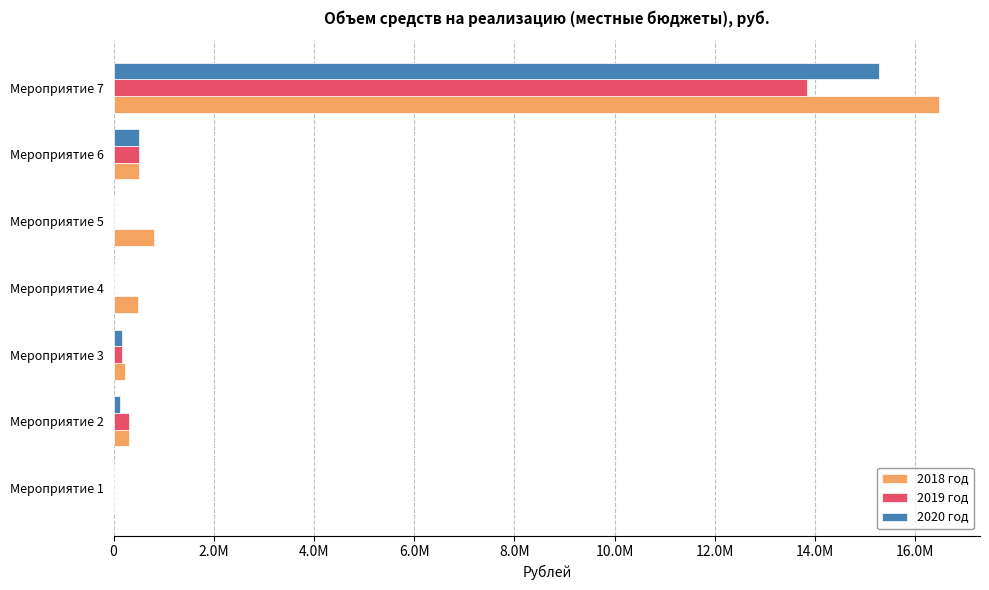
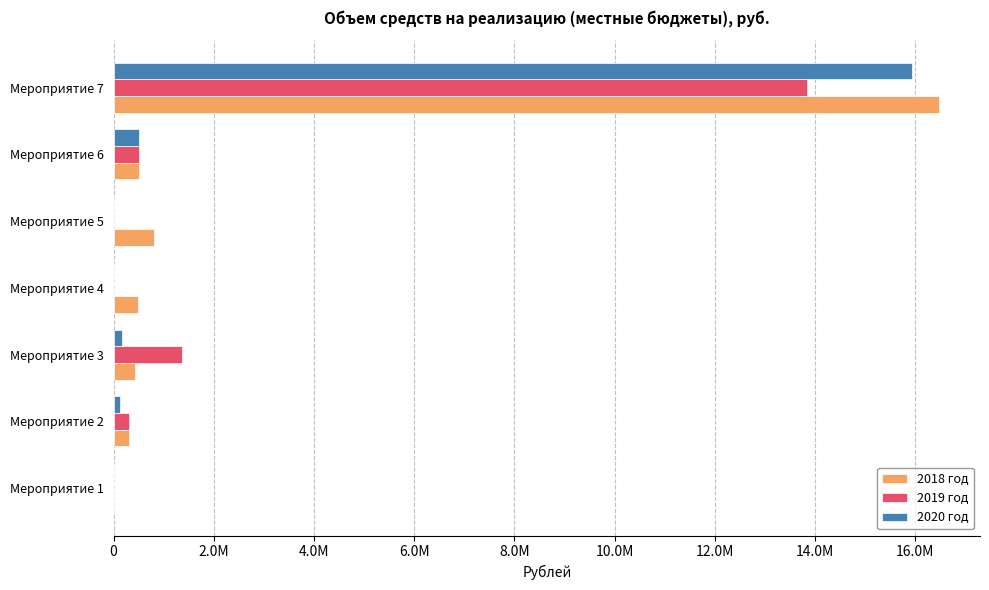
2020 год, Мероприятие 7: 15300000 -> 15900000
2019 год, Мероприятие 3: 200000 -> 1400000
2018 год, Мероприятие 3: 200000 -> 400000
